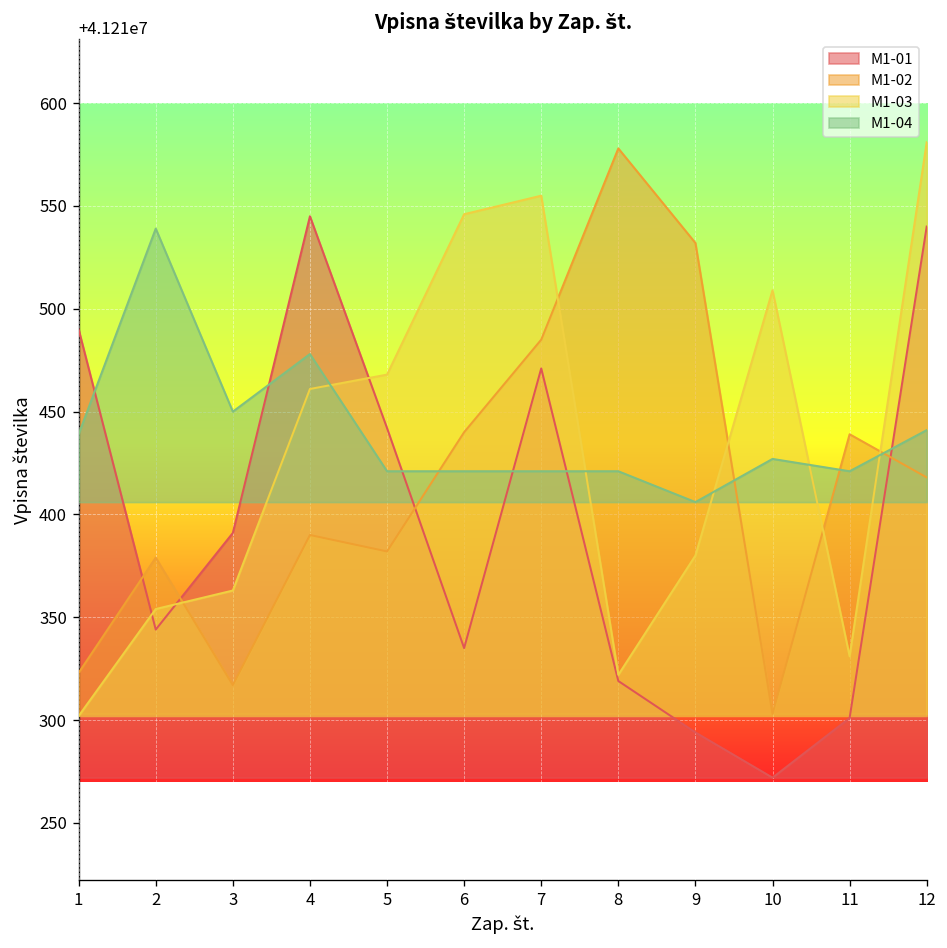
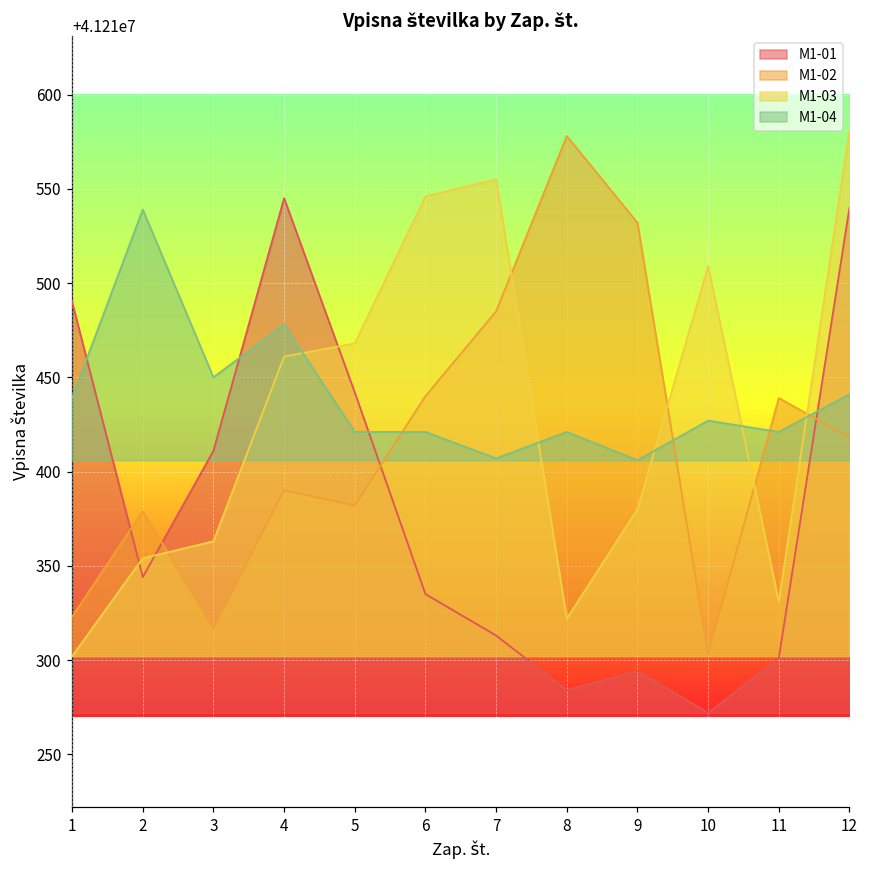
M1-01, 3: 41210391 -> 41210411
M1-01, 7: 41210471 -> 41210313
M1-04, 7: 41210421 -> 41210407
M1-01, 8: 41210319 -> 41210284
